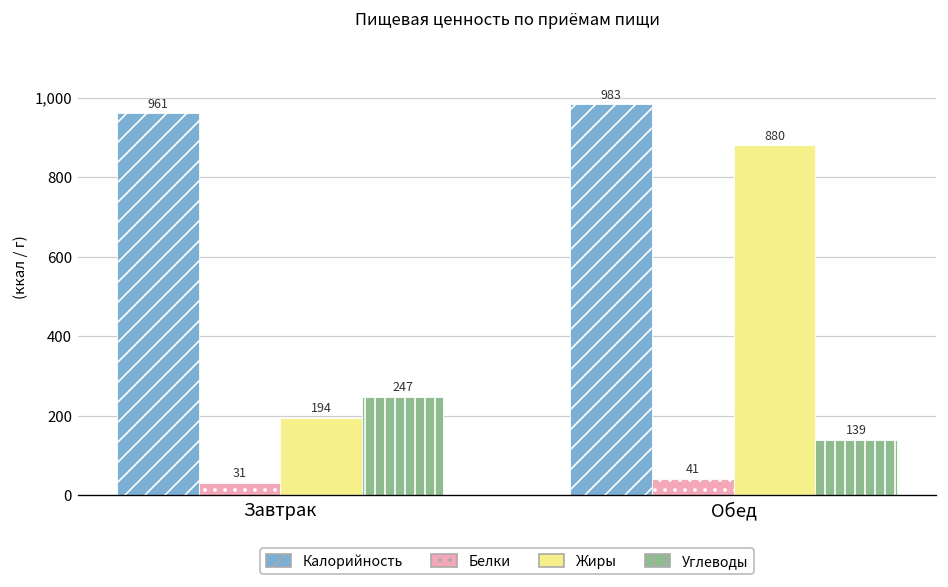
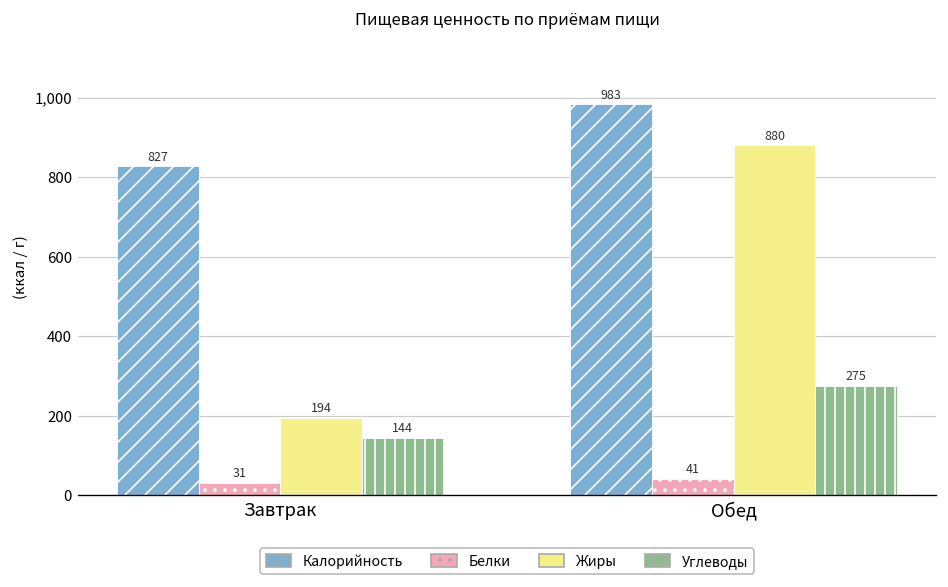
Калорийность, Завтрак: 961 -> 827
Углеводы, Завтрак: 247 -> 144
Углеводы, Обед: 139 -> 275
